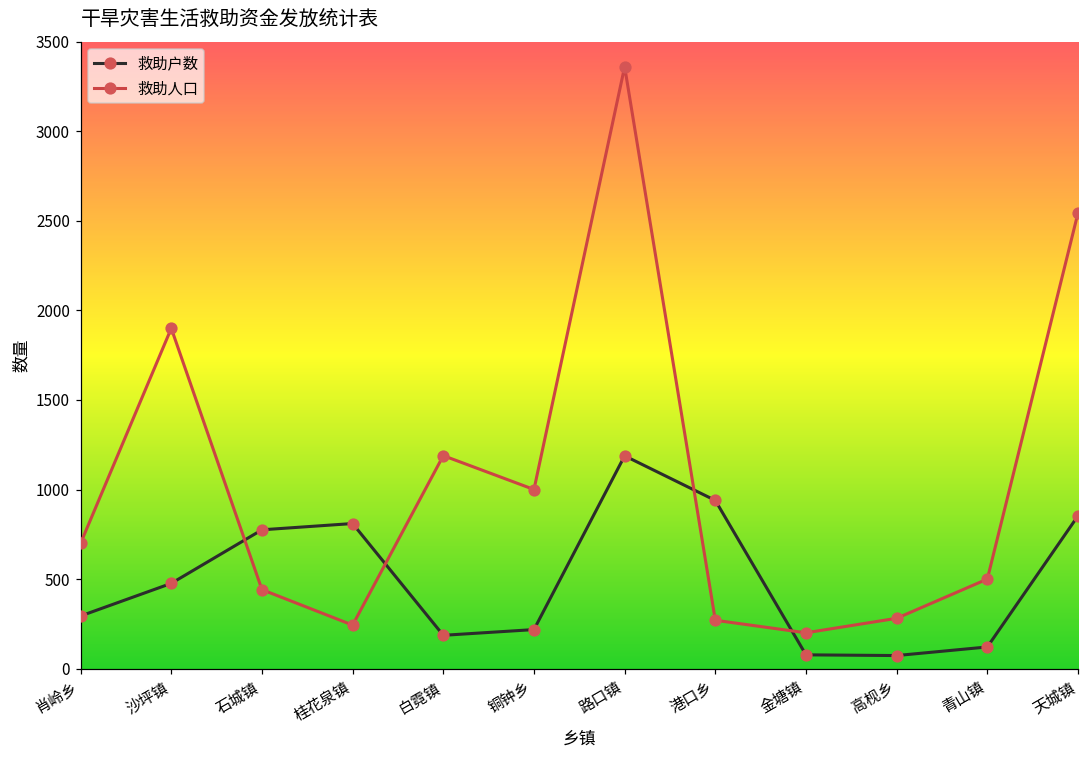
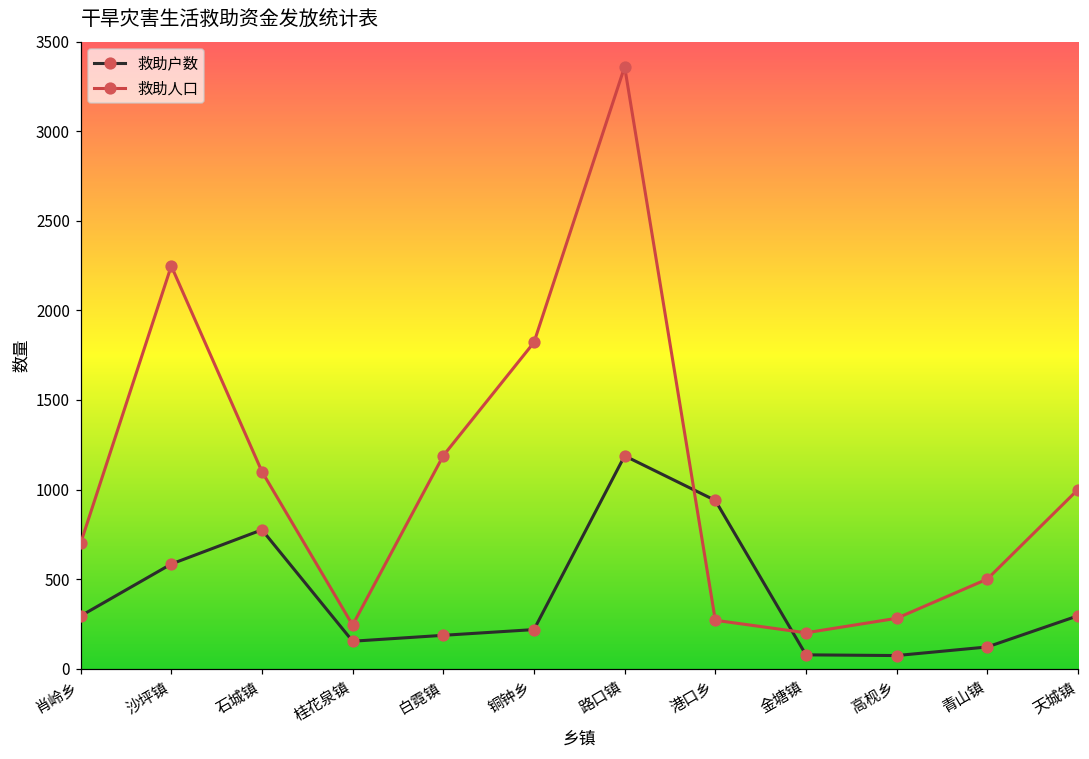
救助户数, 沙坪镇: 480 -> 580
救助人口, 沙坪镇: 1900 -> 2250
救助人口, 石城镇: 440 -> 1100
救助户数, 桂花泉镇: 810 -> 150
救助人口, 铜钟乡: 1000 -> 1820
救助户数, 天城镇: 850 -> 300
救助人口, 天城镇: 2540 -> 1000
